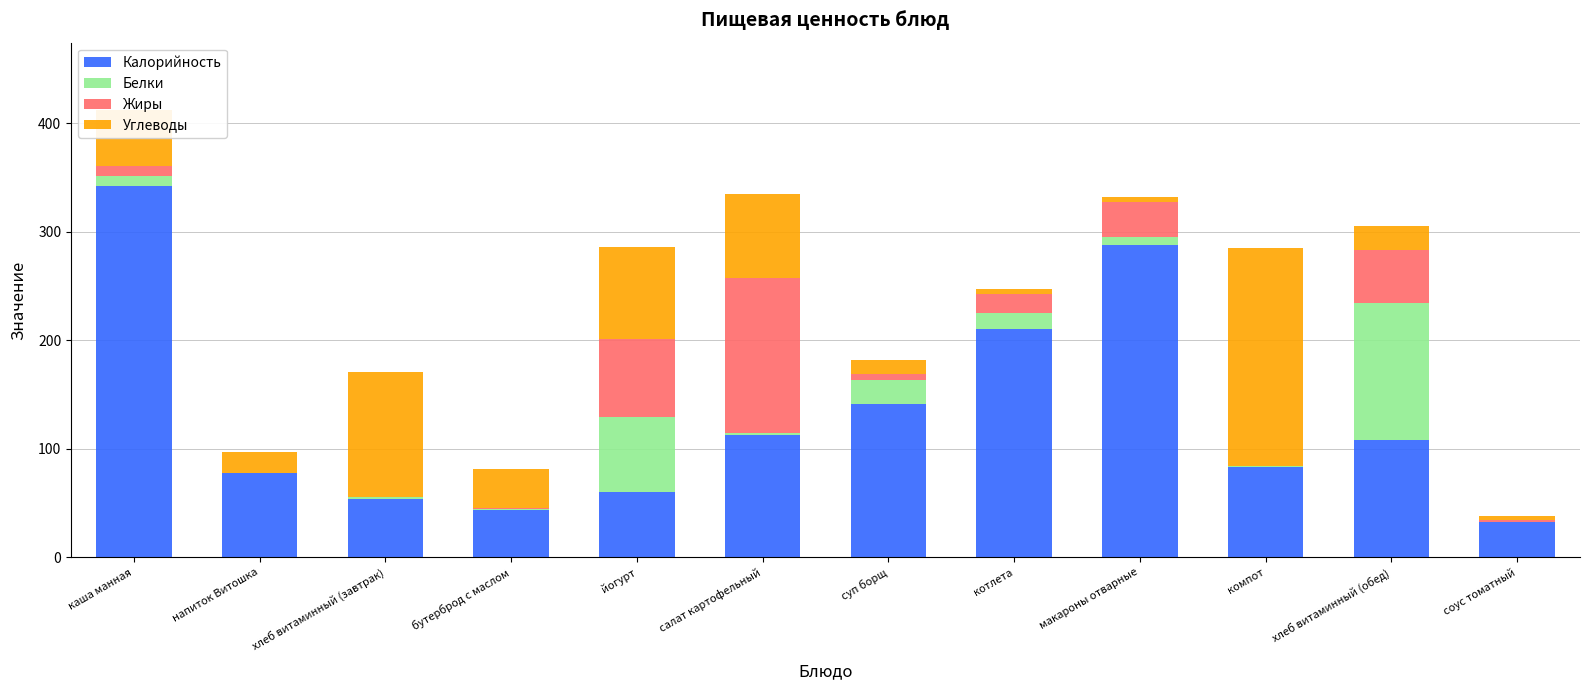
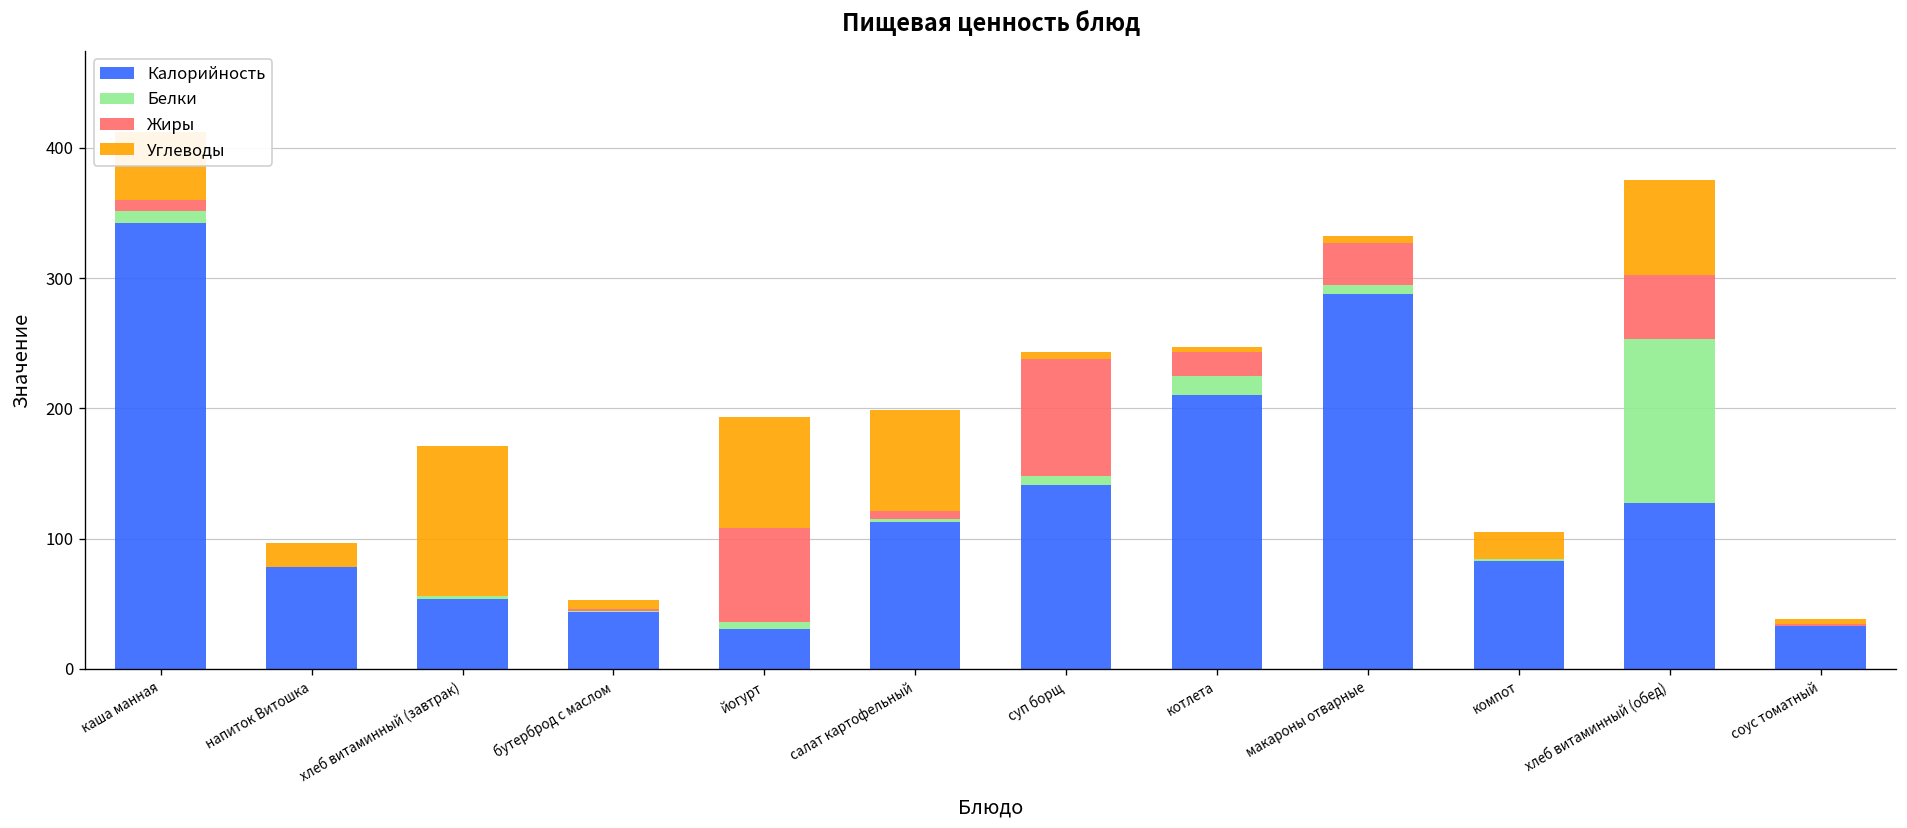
Углеводы, бутерброд с маслом: 35 -> 7
Калорийность, йогурт: 60 -> 31
Белки, йогурт: 69 -> 5
Жиры, салат картофельный: 142 -> 6
Белки, суп борщ: 22 -> 7
Жиры, суп борщ: 6 -> 90
Углеводы, суп борщ: 13 -> 5
Углеводы, компот: 201 -> 21
Калорийность, хлеб витаминный (обед): 108 -> 127
Углеводы, хлеб витаминный (обед): 22 -> 73
